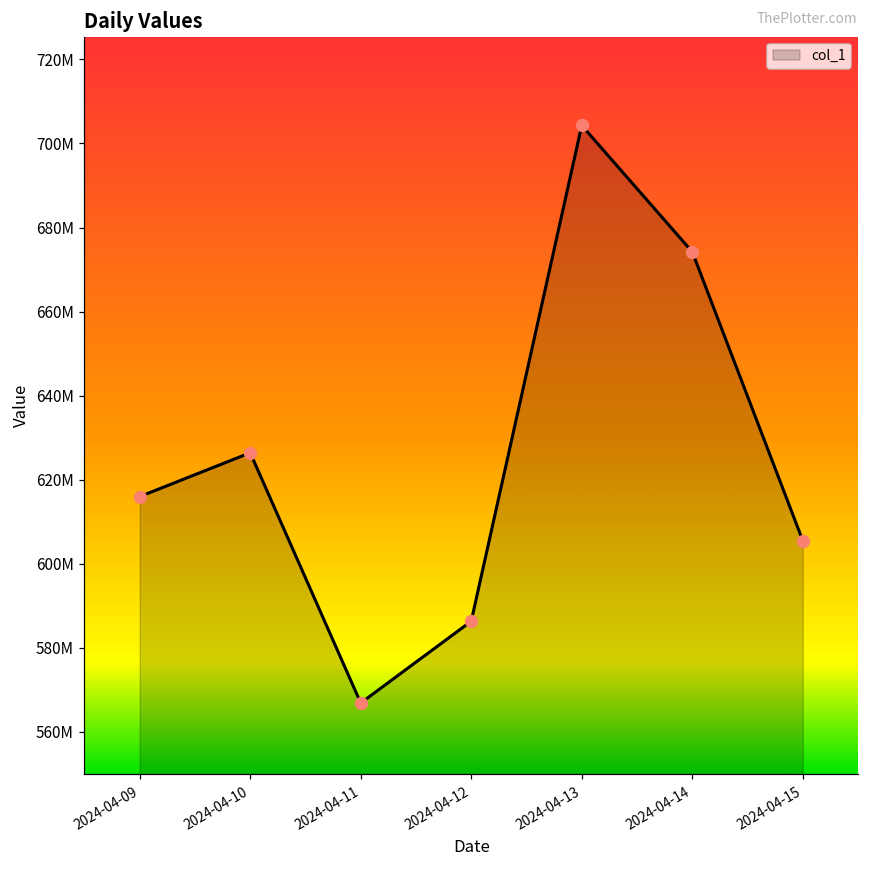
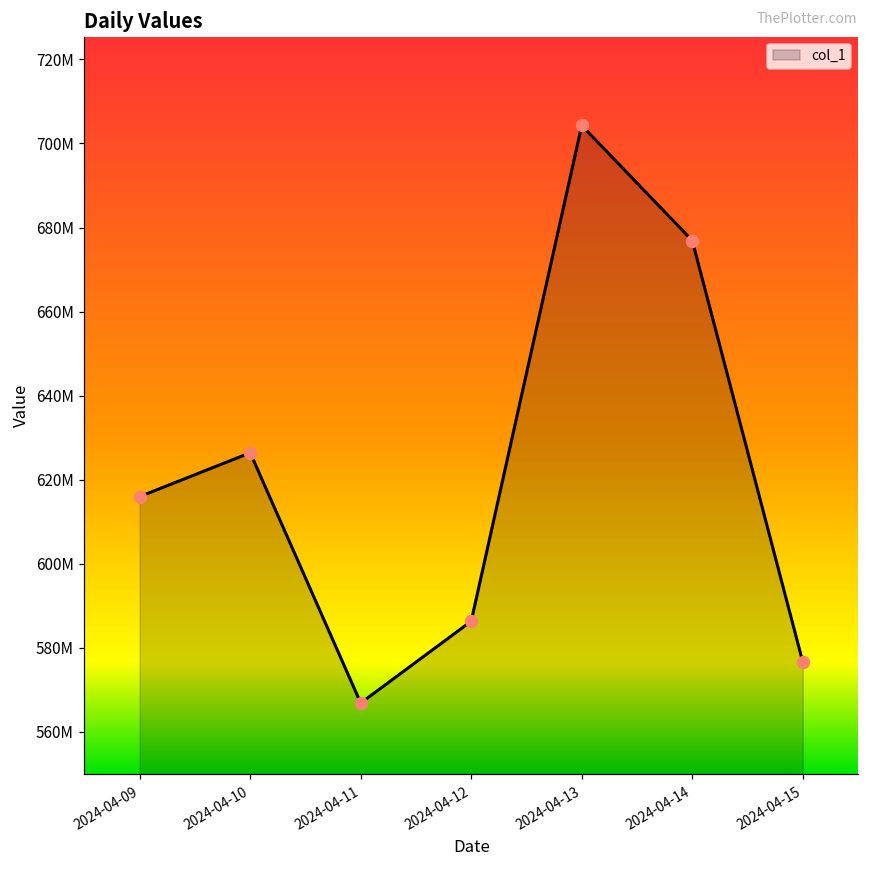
2024-04-14: 674000000 -> 677000000
2024-04-15: 606000000 -> 577000000
